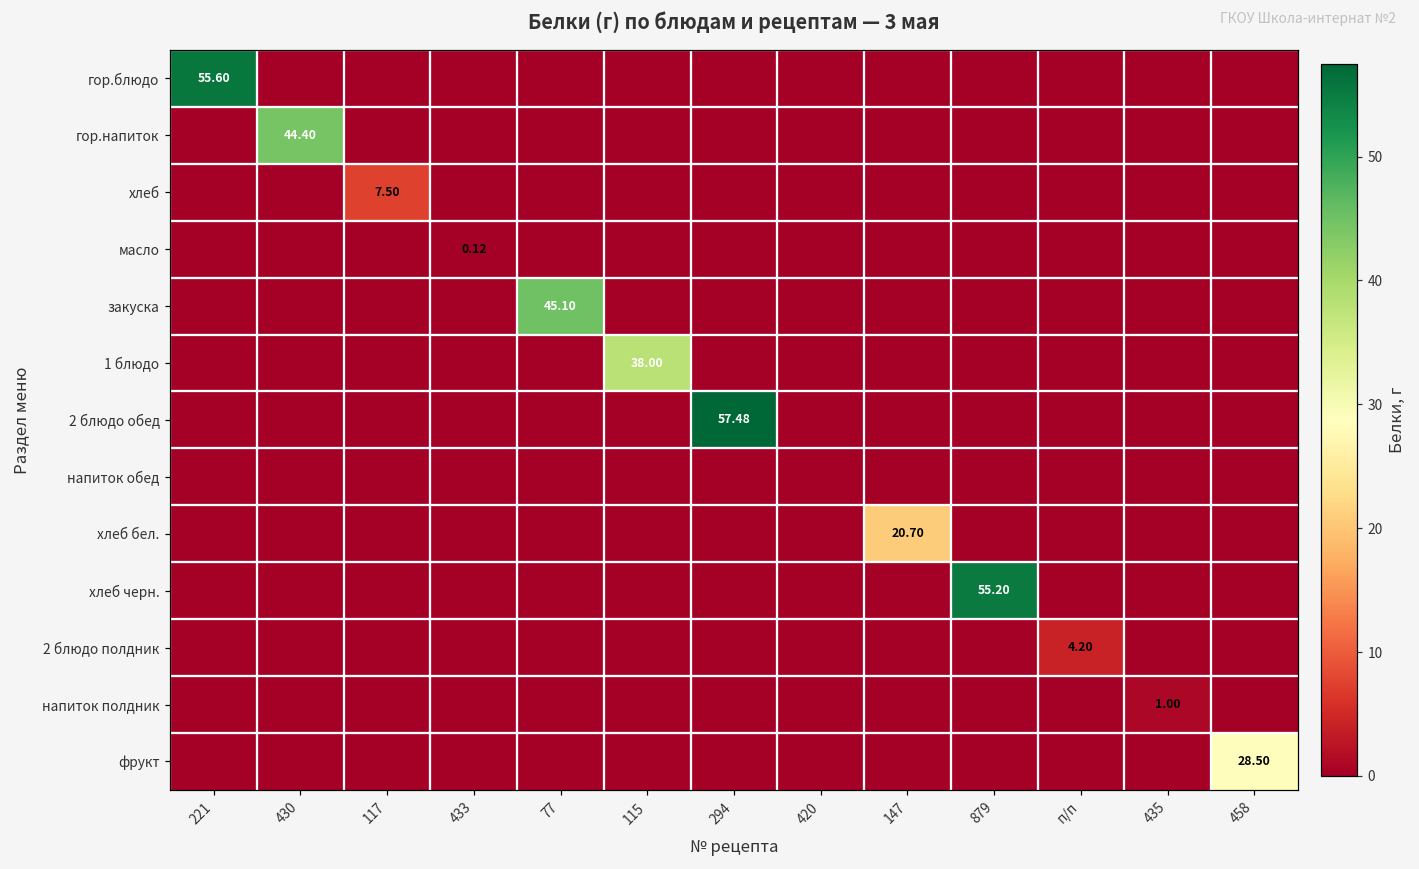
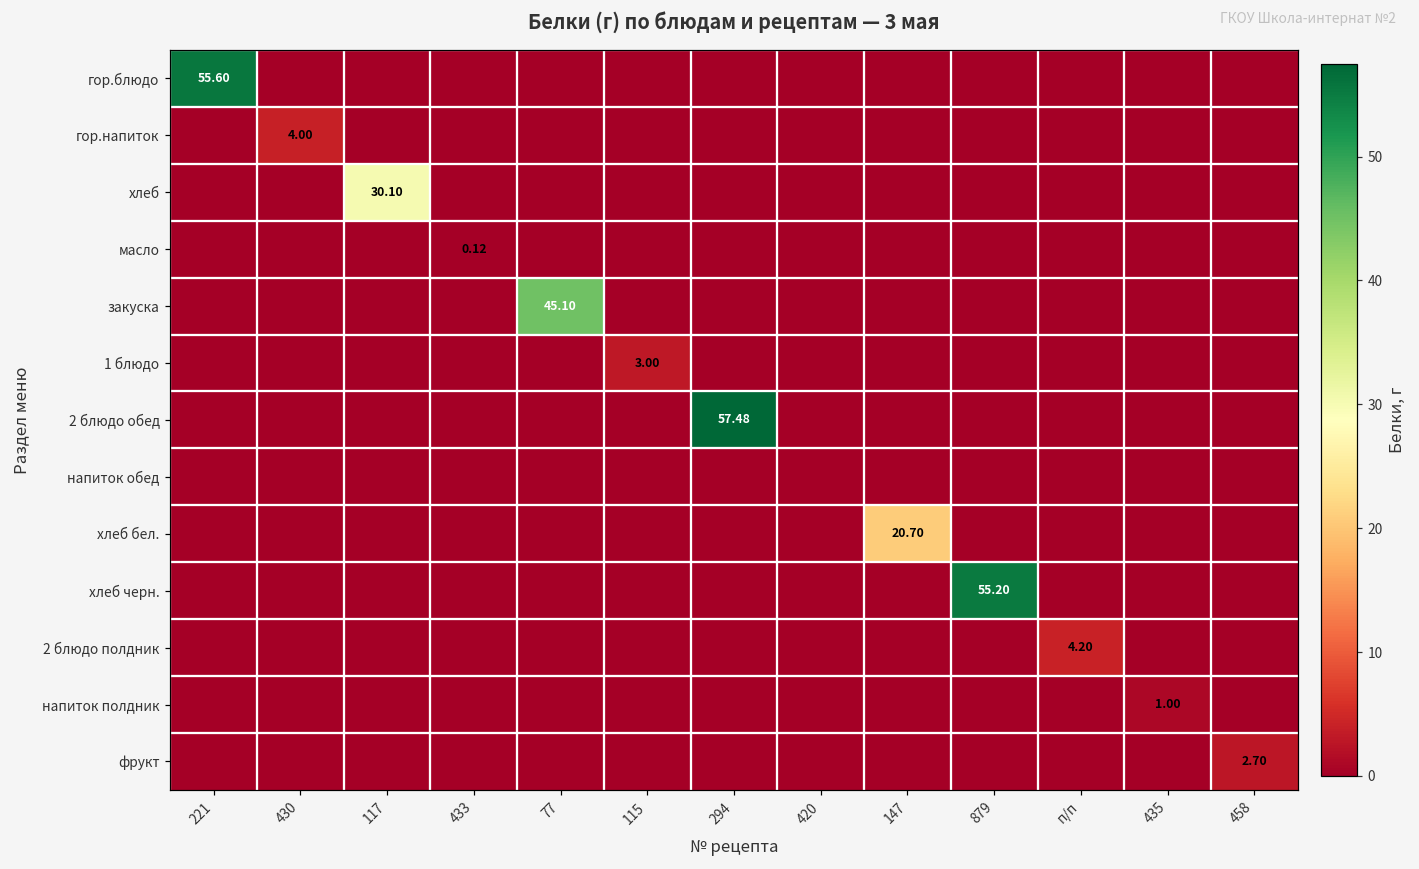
гор.напиток, 430: 44.40 -> 4.00
хлеб, 117: 7.50 -> 30.10
1 блюдо, 115: 38.00 -> 3.00
фрукт, 458: 28.50 -> 2.70
